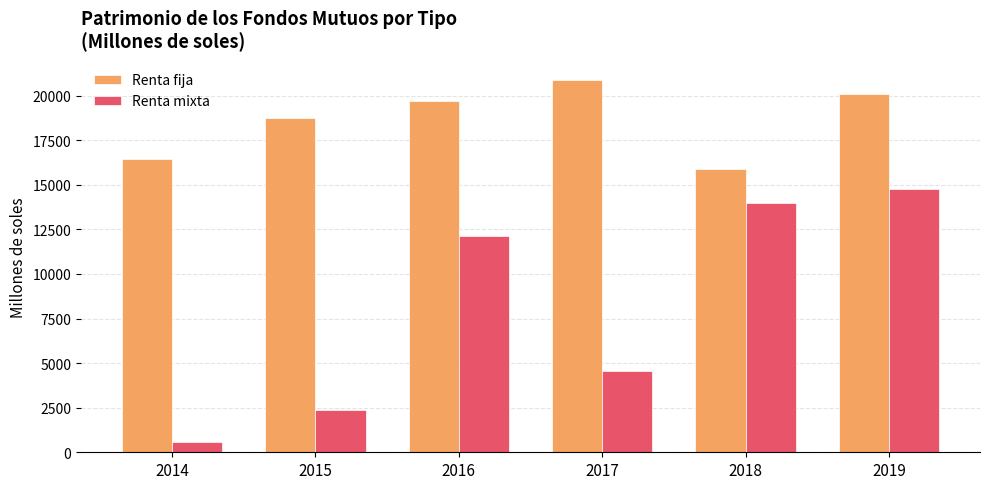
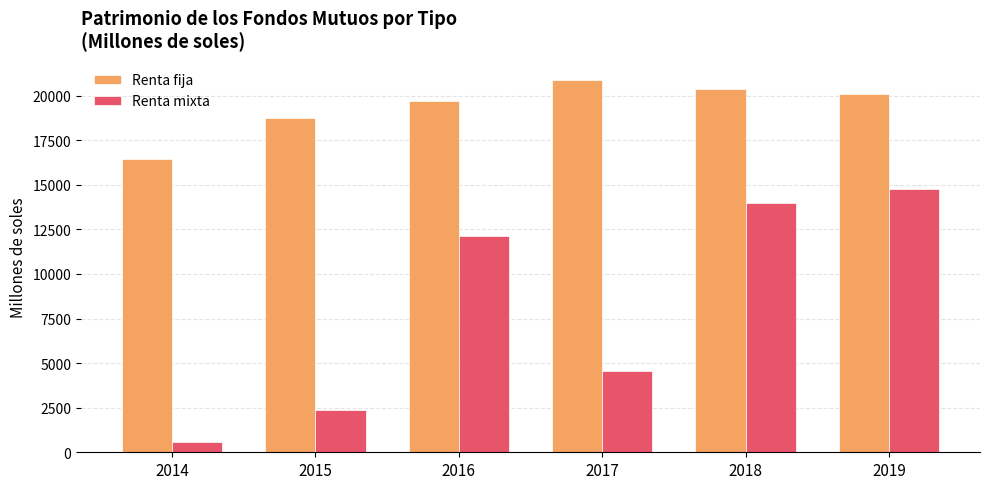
Renta fija, 2018: 15900 -> 20400
